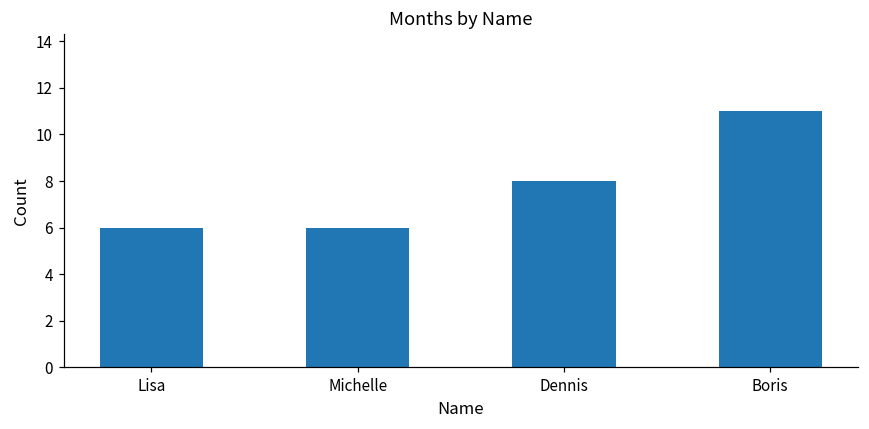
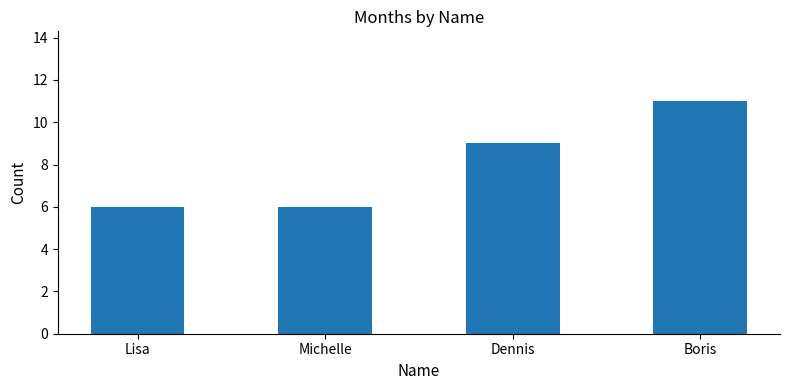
Dennis: 8 -> 9
